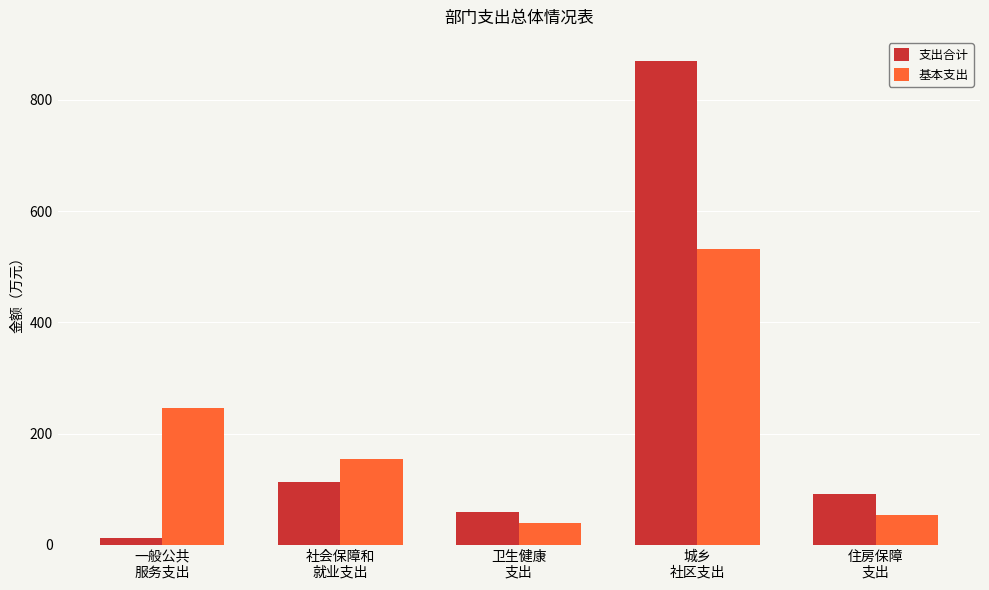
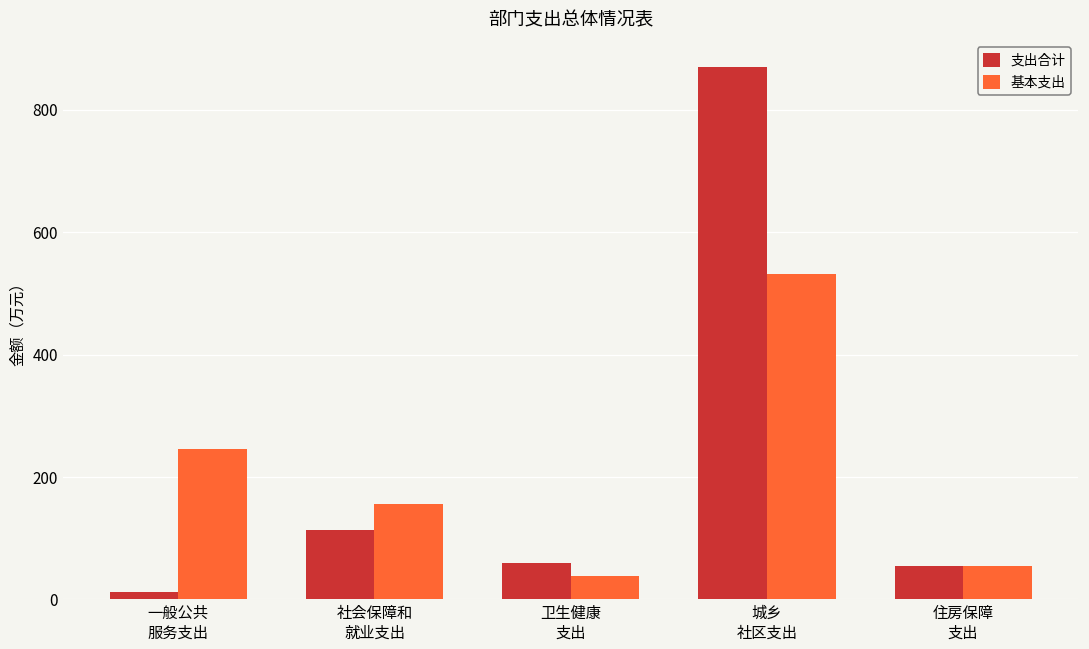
支出合计, 住房保障 支出: 90 -> 50
